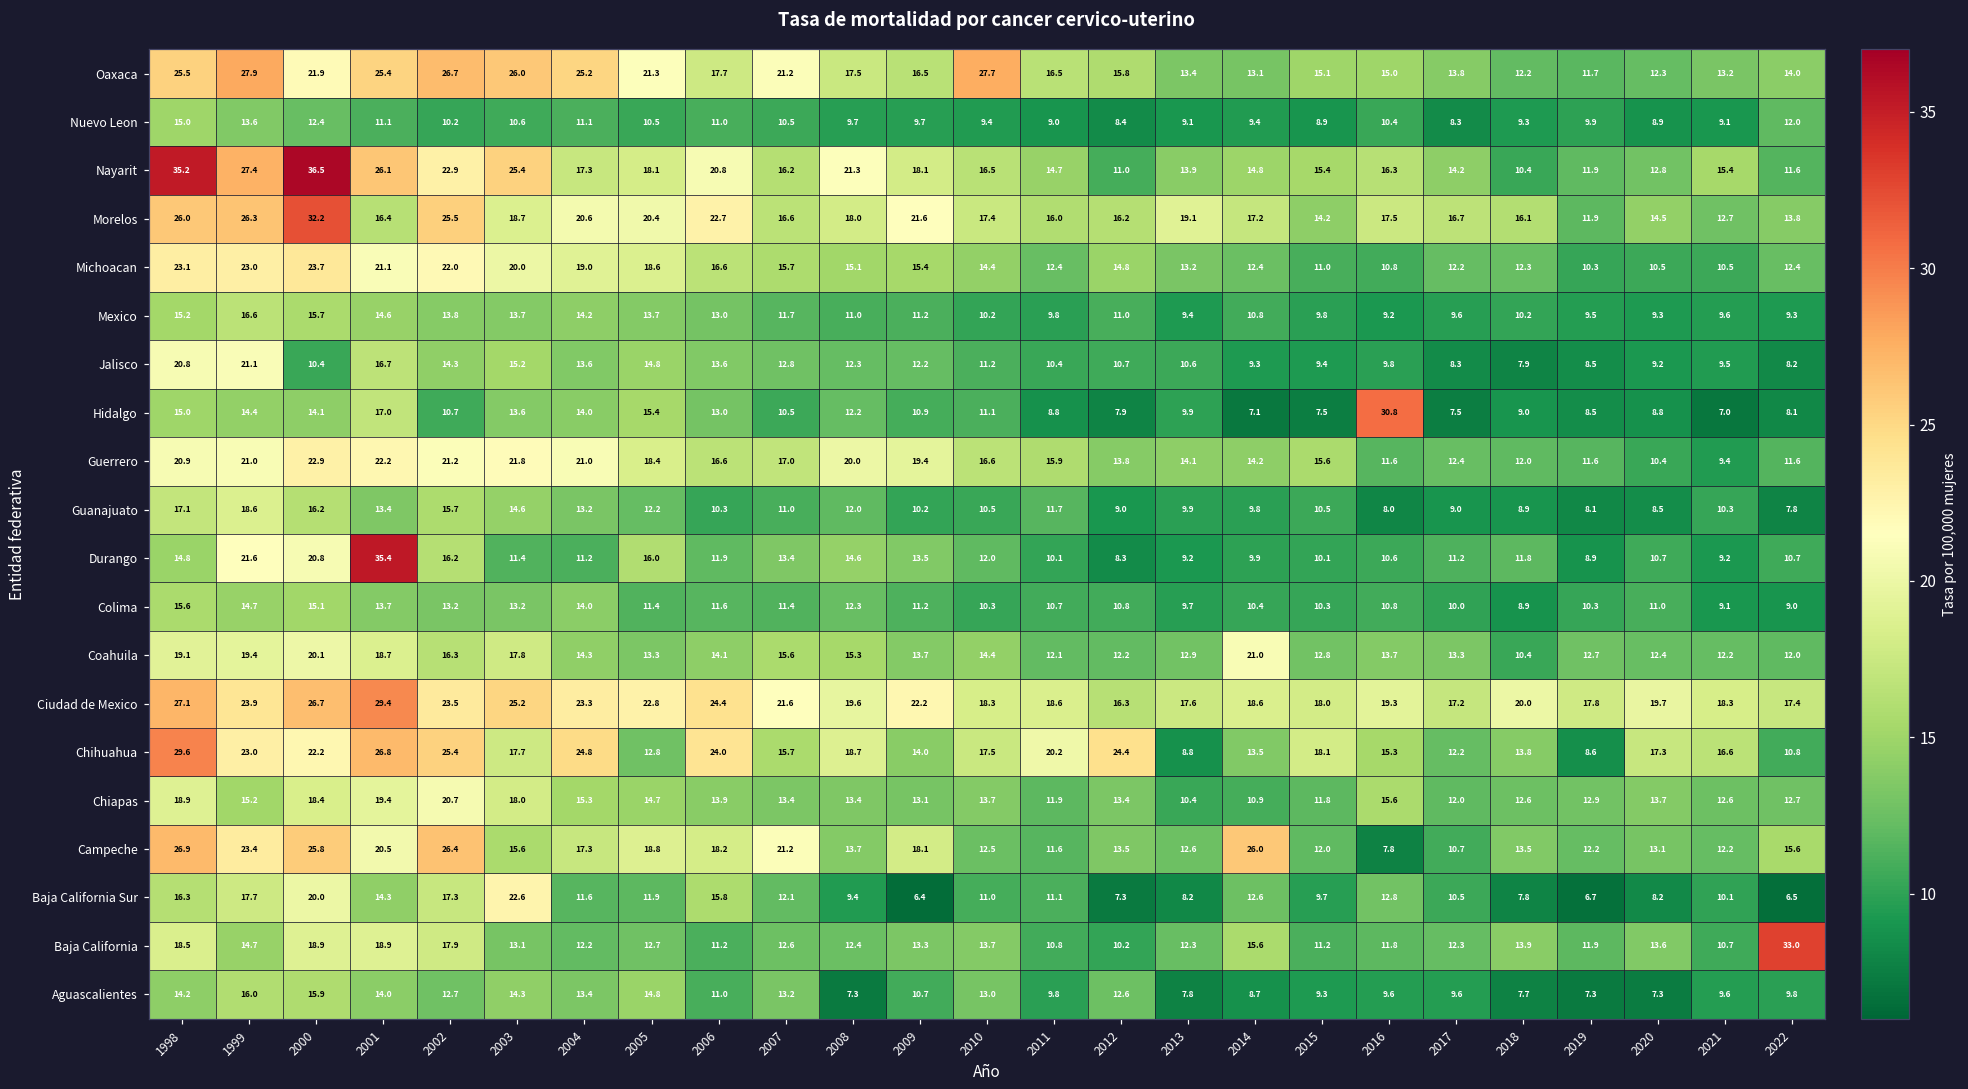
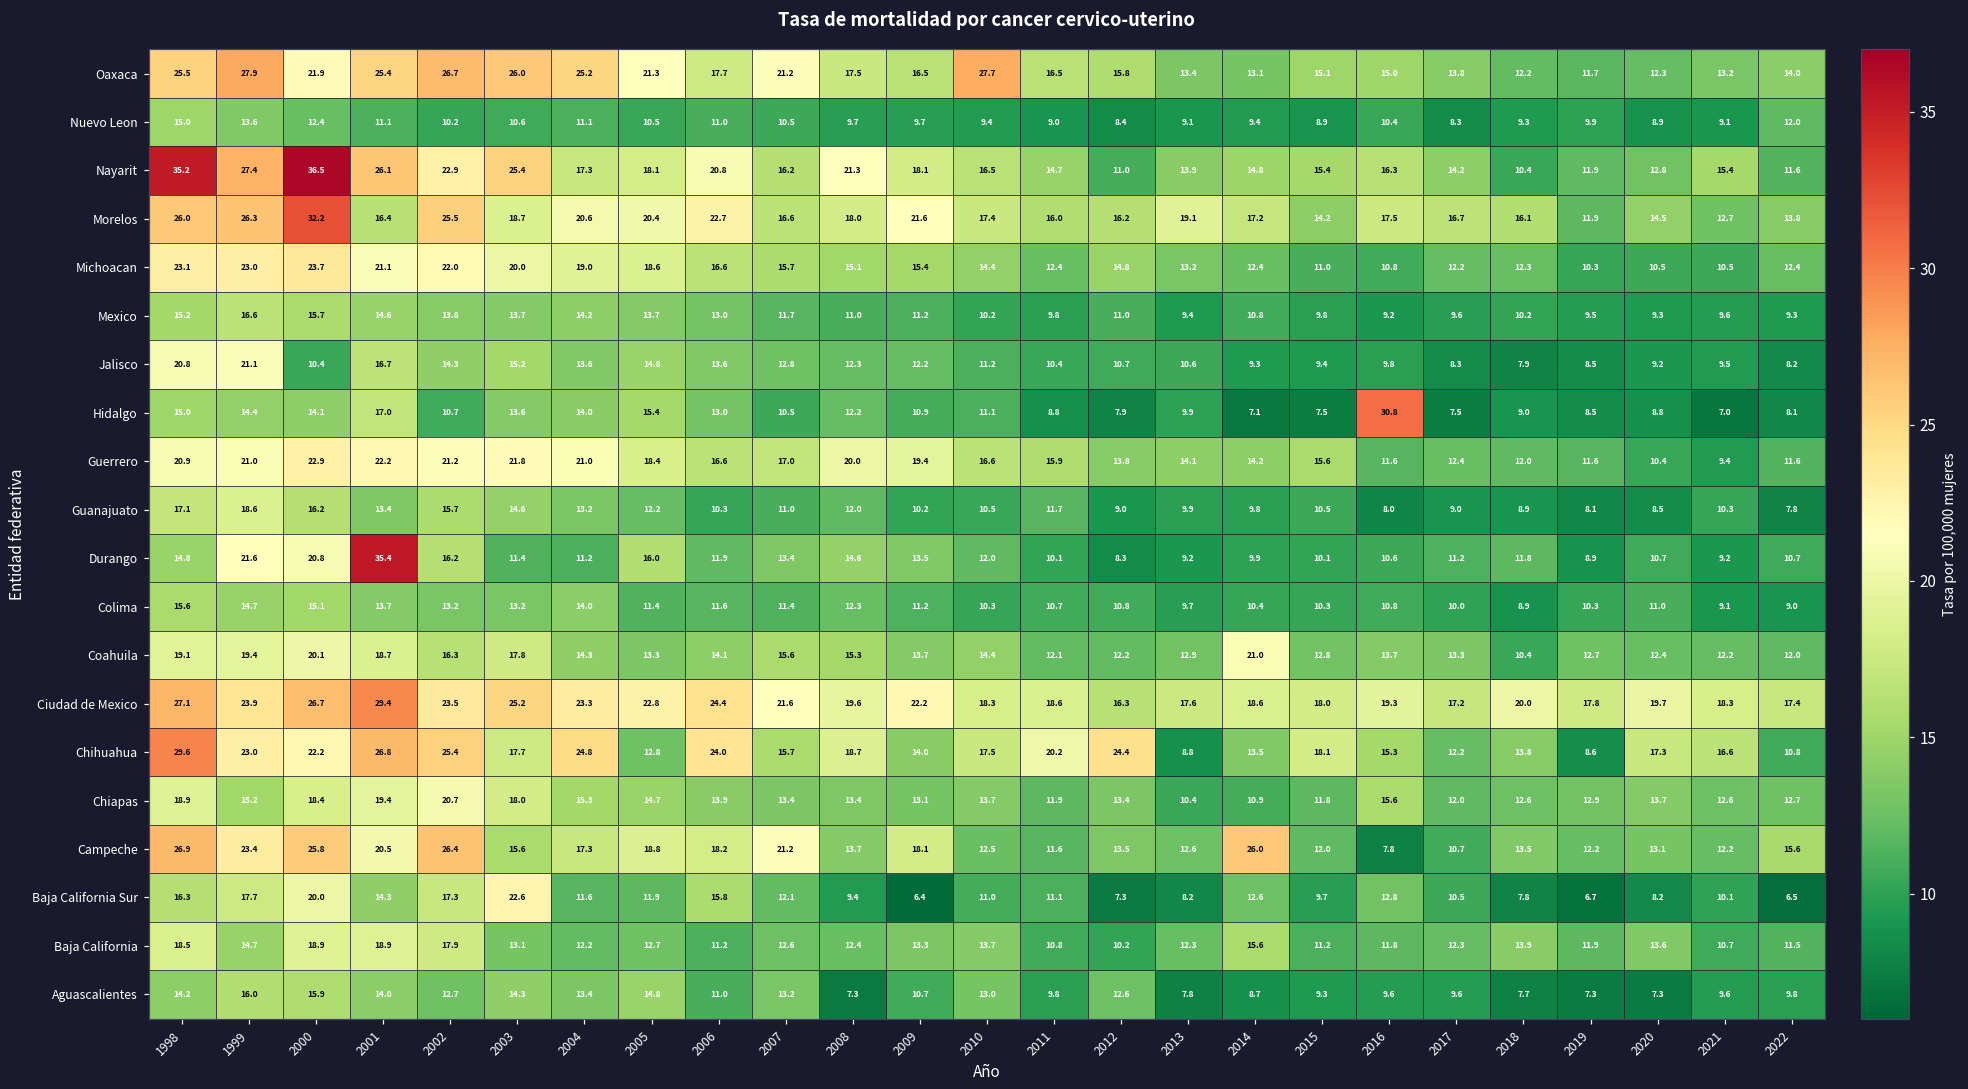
Baja California, 2022: 33.0 -> 11.5
